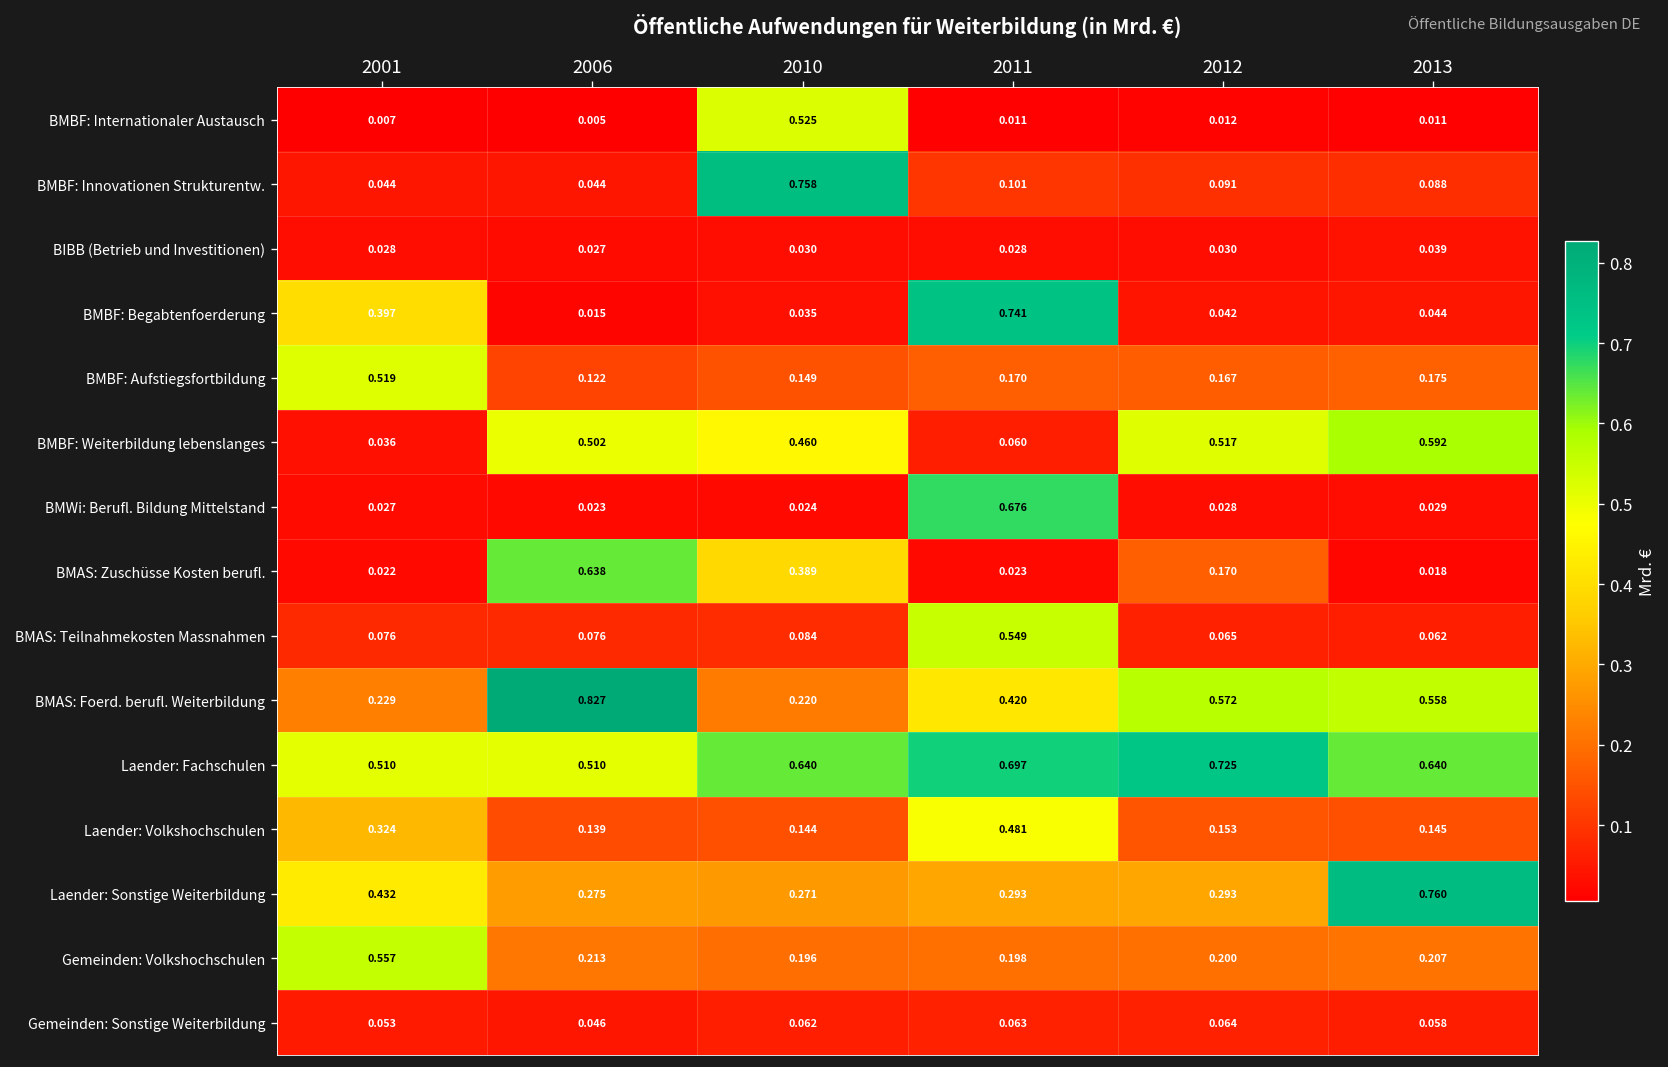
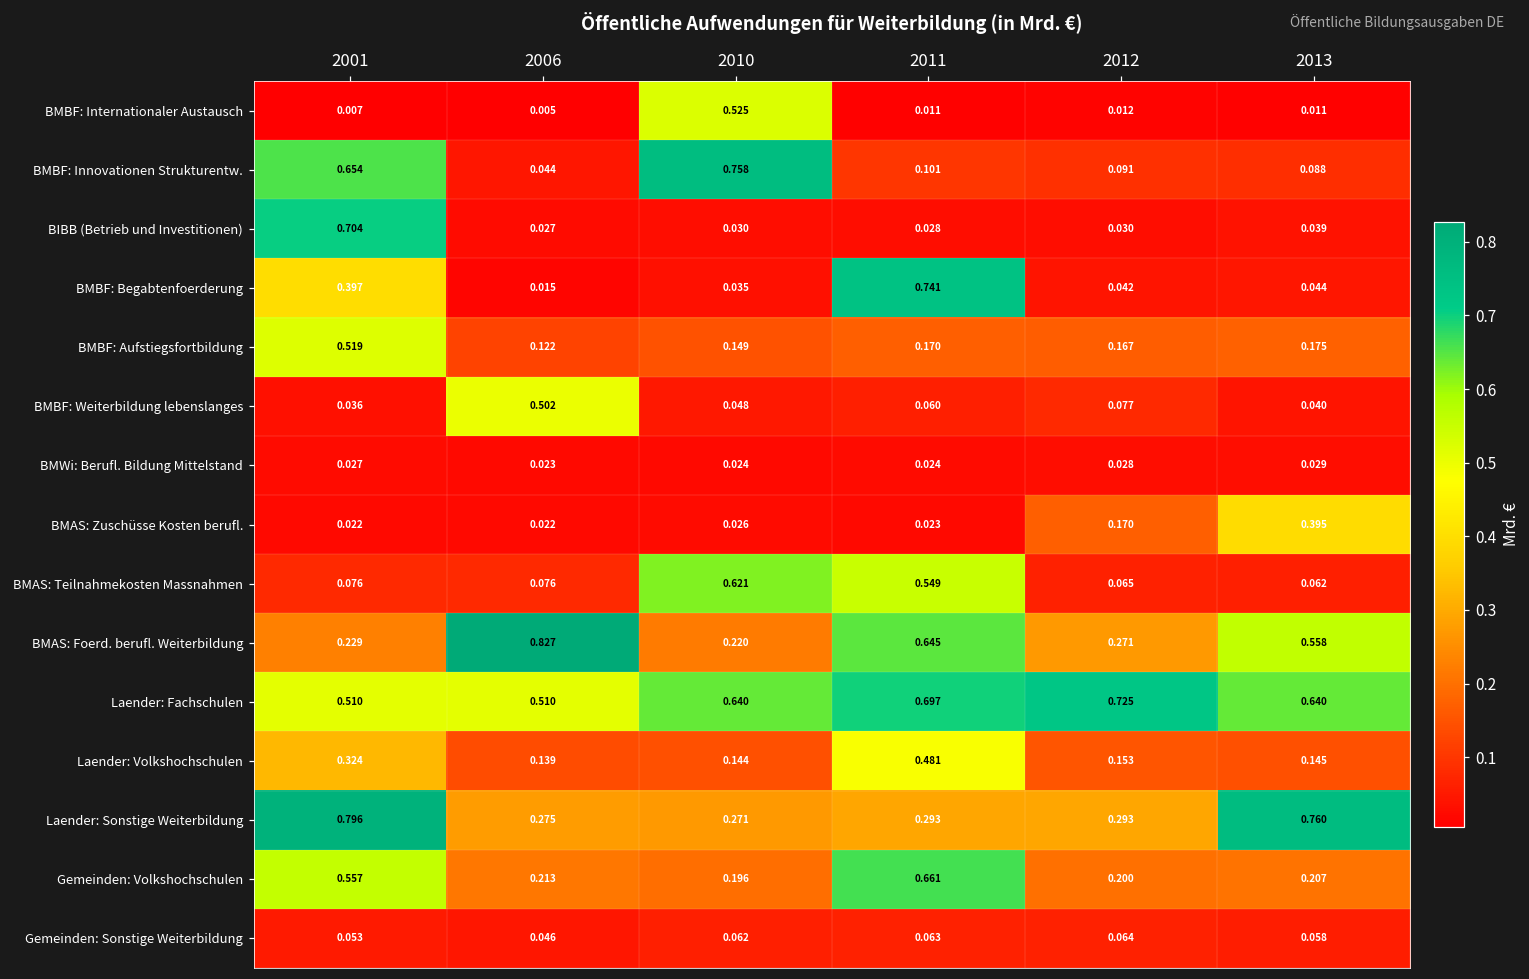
BMBF: Innovationen Strukturentw., 2001: 0.044 -> 0.654
BIBB (Betrieb und Investitionen), 2001: 0.028 -> 0.704
BMBF: Weiterbildung lebenslanges, 2010: 0.460 -> 0.048
BMBF: Weiterbildung lebenslanges, 2012: 0.517 -> 0.077
BMBF: Weiterbildung lebenslanges, 2013: 0.592 -> 0.040
BMWi: Berufl. Bildung Mittelstand, 2011: 0.676 -> 0.024
BMAS: Zuschüsse Kosten berufl., 2006: 0.638 -> 0.022
BMAS: Zuschüsse Kosten berufl., 2010: 0.389 -> 0.026
BMAS: Zuschüsse Kosten berufl., 2013: 0.018 -> 0.395
BMAS: Teilnahmekosten Massnahmen, 2010: 0.084 -> 0.621
BMAS: Foerd. berufl. Weiterbildung, 2011: 0.420 -> 0.645
BMAS: Foerd. berufl. Weiterbildung, 2012: 0.572 -> 0.271
Laender: Sonstige Weiterbildung, 2001: 0.432 -> 0.796
Gemeinden: Volkshochschulen, 2011: 0.198 -> 0.661
